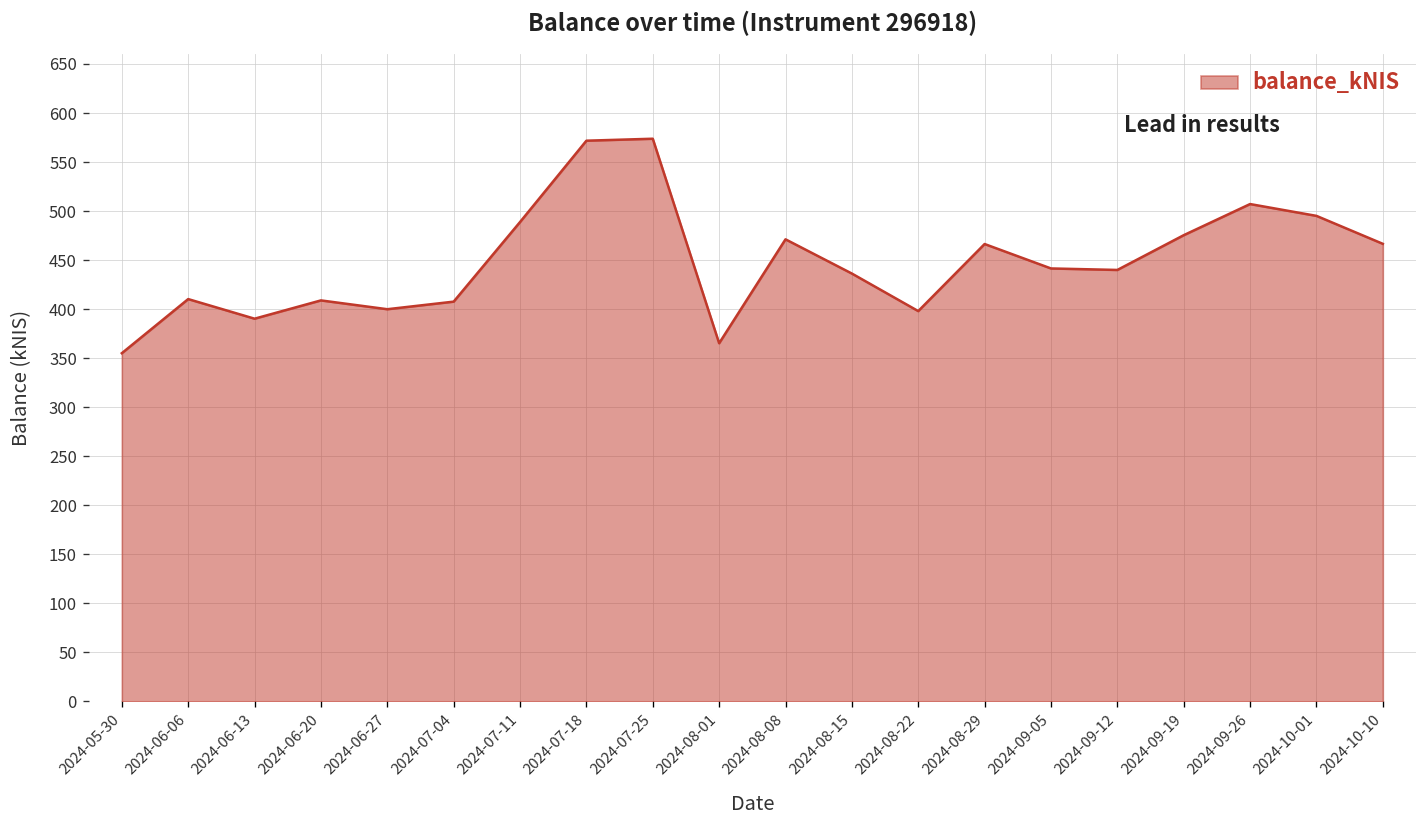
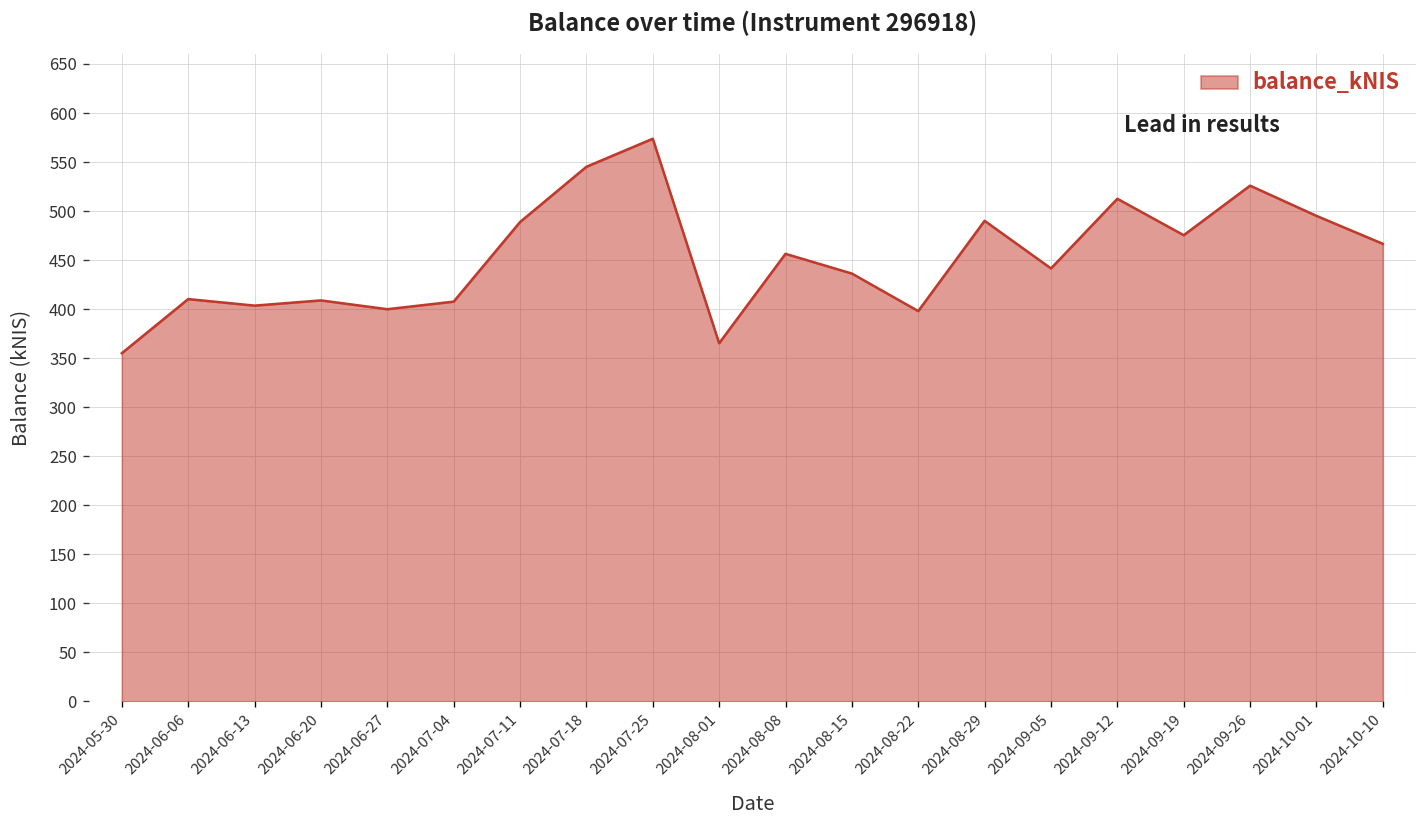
2024-06-13: 390 -> 400
2024-07-18: 570 -> 550
2024-08-08: 470 -> 460
2024-08-29: 470 -> 490
2024-09-12: 440 -> 510
2024-09-26: 510 -> 530
